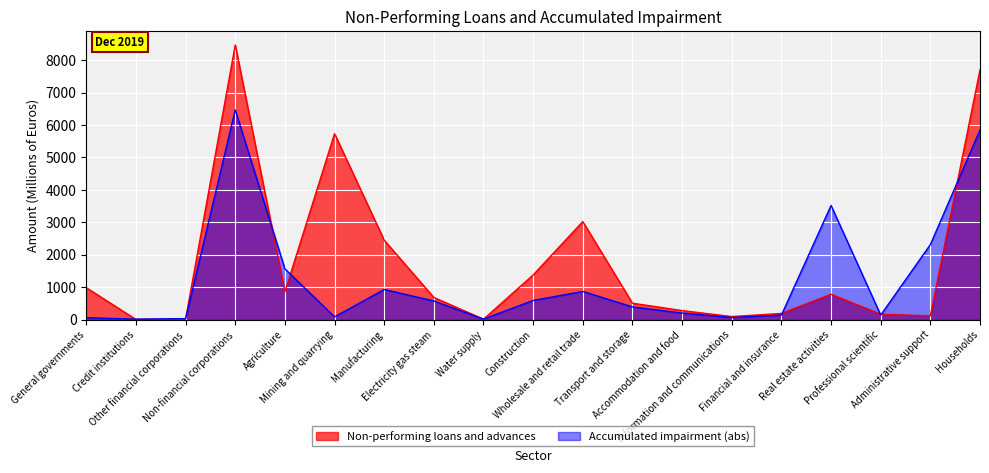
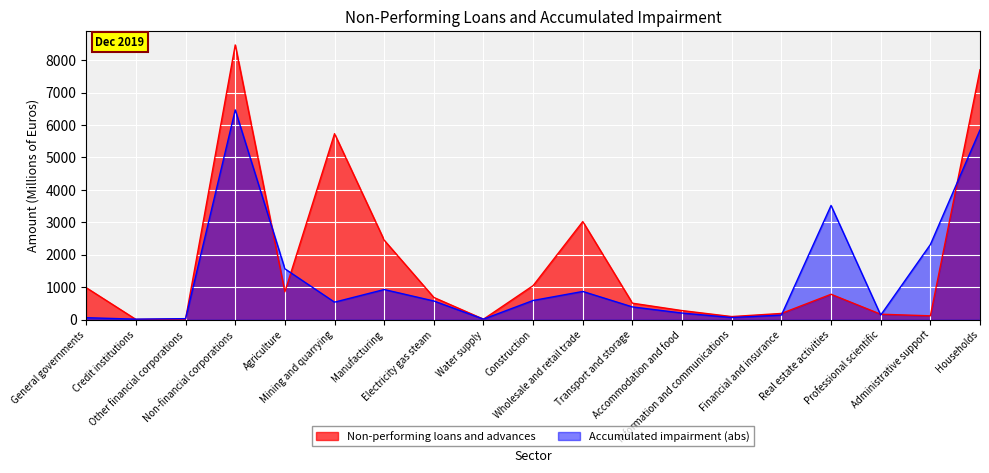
Accumulated impairment (abs), Mining and quarrying: 100 -> 500
Non-performing loans and advances, Construction: 1400 -> 1000
